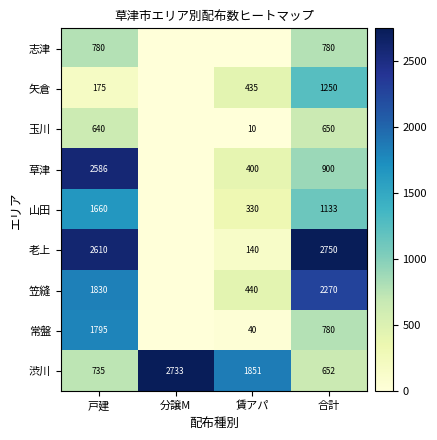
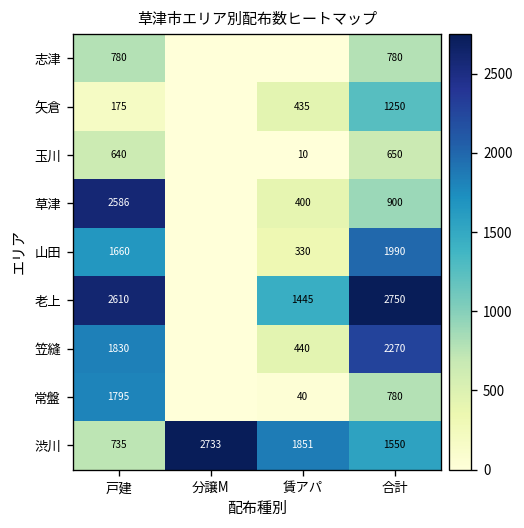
山田, 合計: 1133 -> 1990
老上, 賃アパ: 140 -> 1445
渋川, 合計: 652 -> 1550
